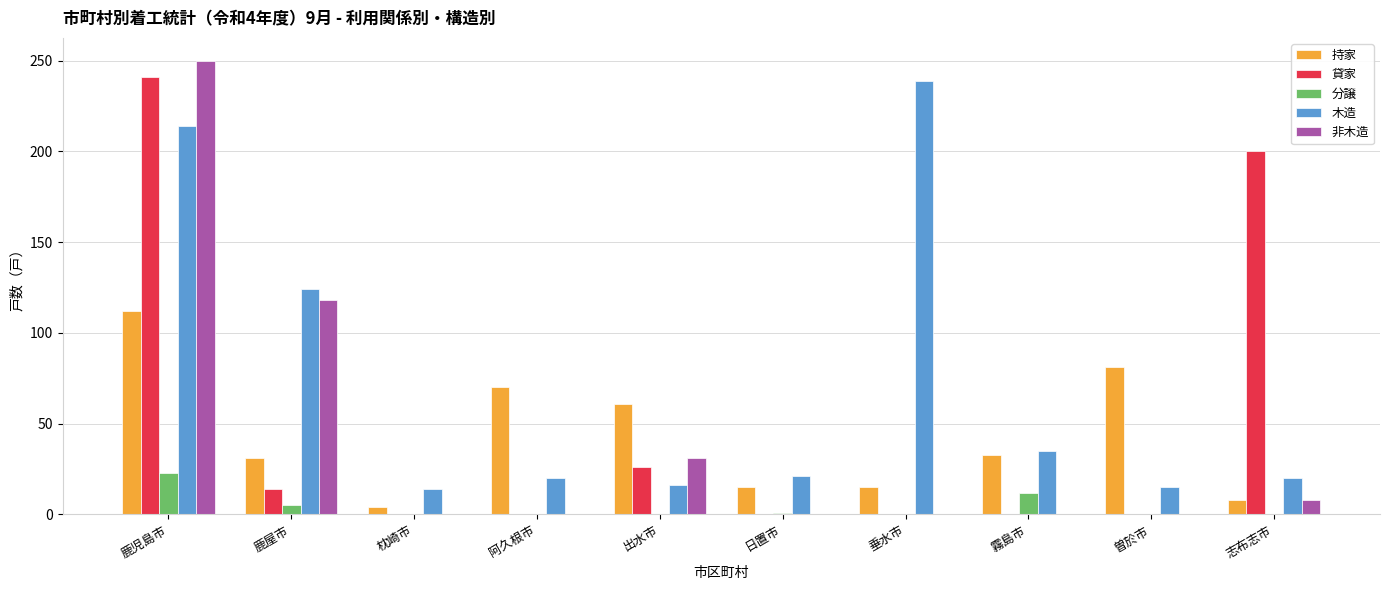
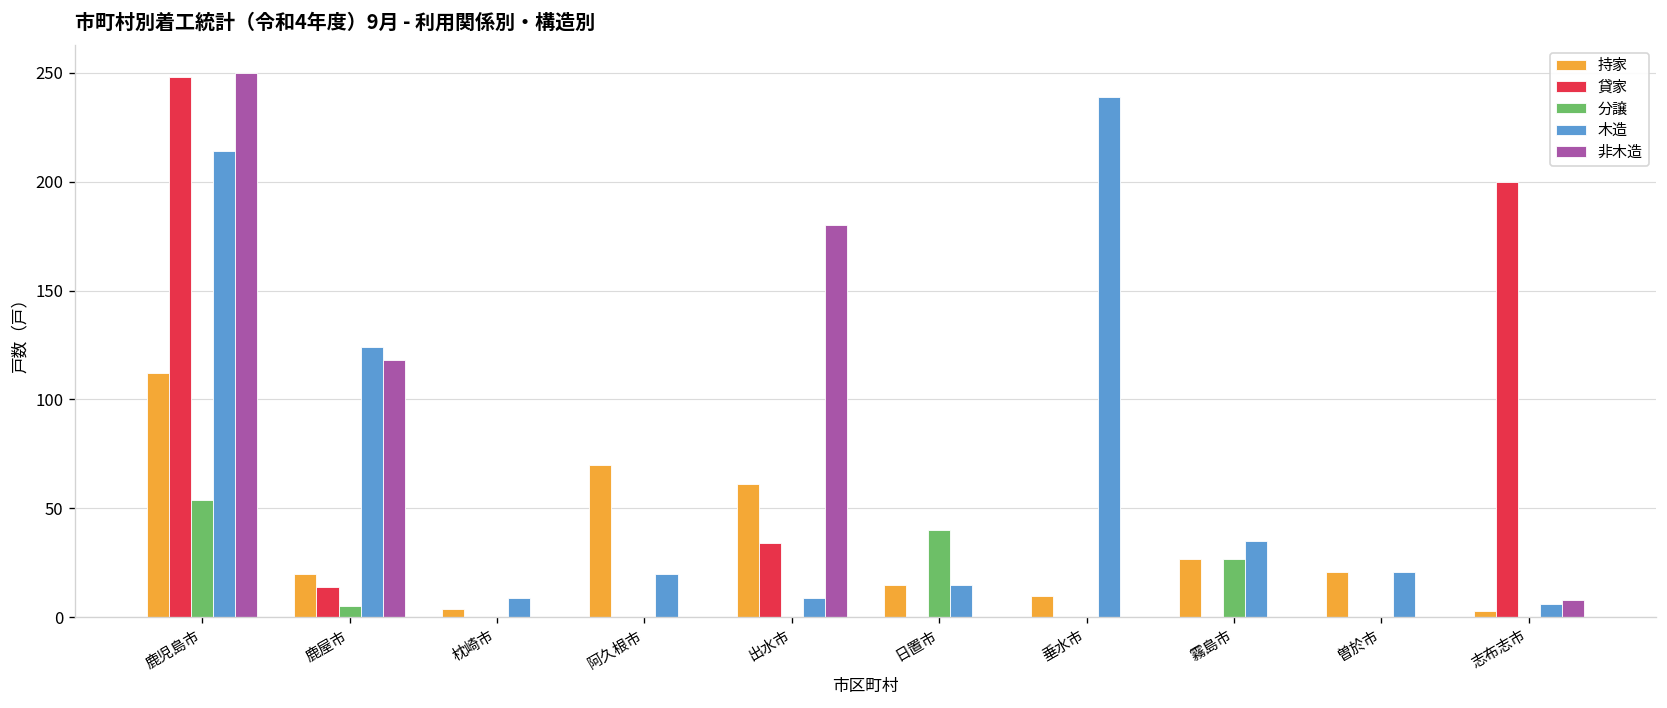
貸家, 鹿児島市: 241 -> 248
分譲, 鹿児島市: 23 -> 54
持家, 鹿屋市: 31 -> 20
木造, 枕崎市: 14 -> 9
貸家, 出水市: 26 -> 34
木造, 出水市: 16 -> 9
非木造, 出水市: 31 -> 180
分譲, 日置市: 1 -> 40
木造, 日置市: 21 -> 15
持家, 垂水市: 15 -> 10
持家, 霧島市: 33 -> 27
分譲, 霧島市: 12 -> 27
持家, 曽於市: 81 -> 21
木造, 曽於市: 15 -> 21
持家, 志布志市: 8 -> 3
木造, 志布志市: 20 -> 6
